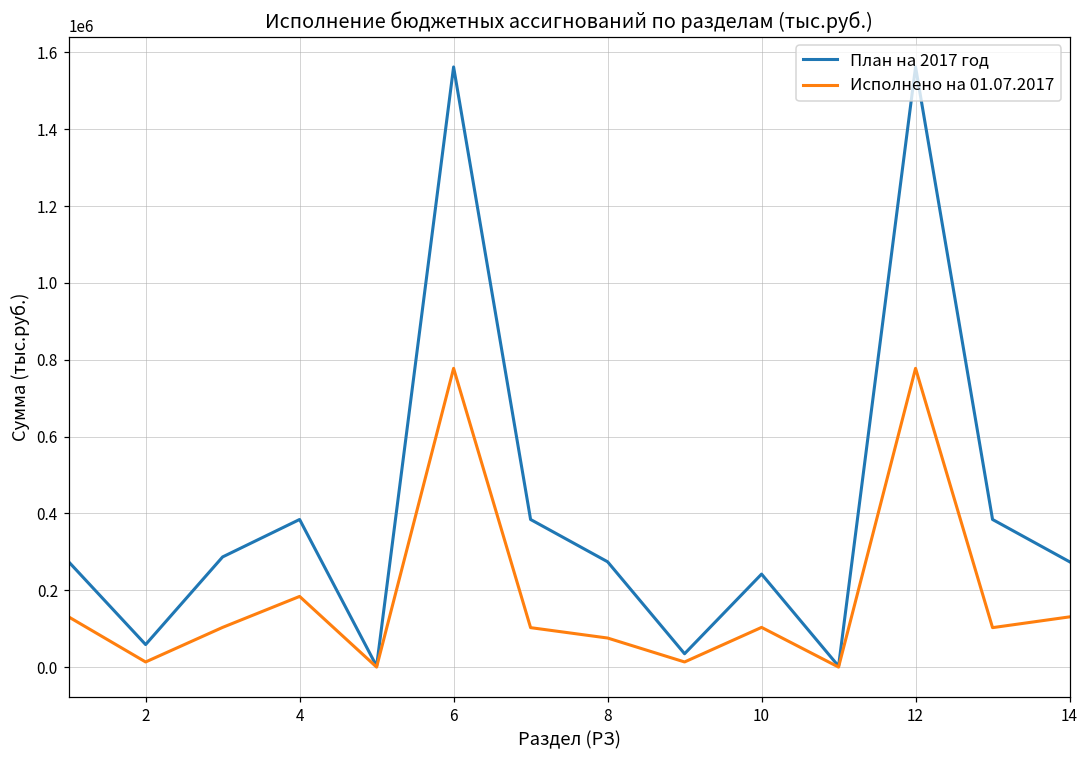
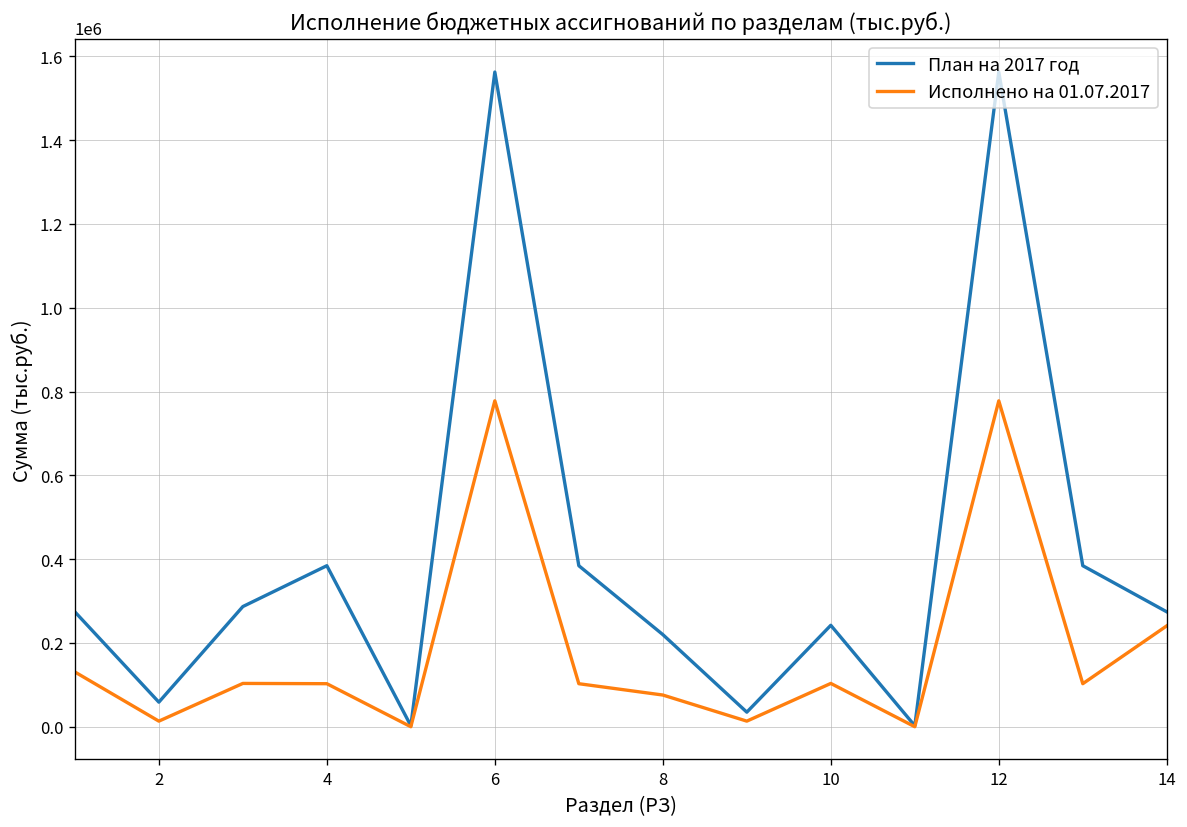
Исполнено на 01.07.2017, 4: 180000 -> 100000
План на 2017 год, 8: 270000 -> 220000
Исполнено на 01.07.2017, 14: 130000 -> 240000
